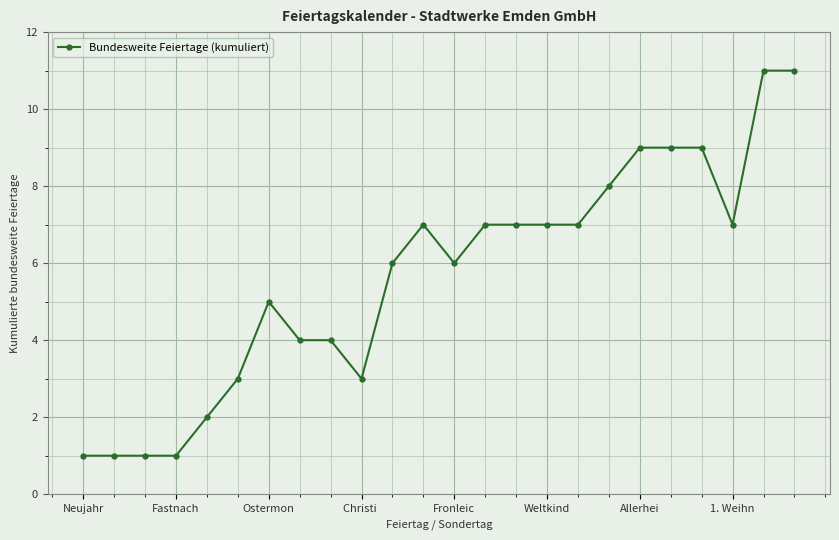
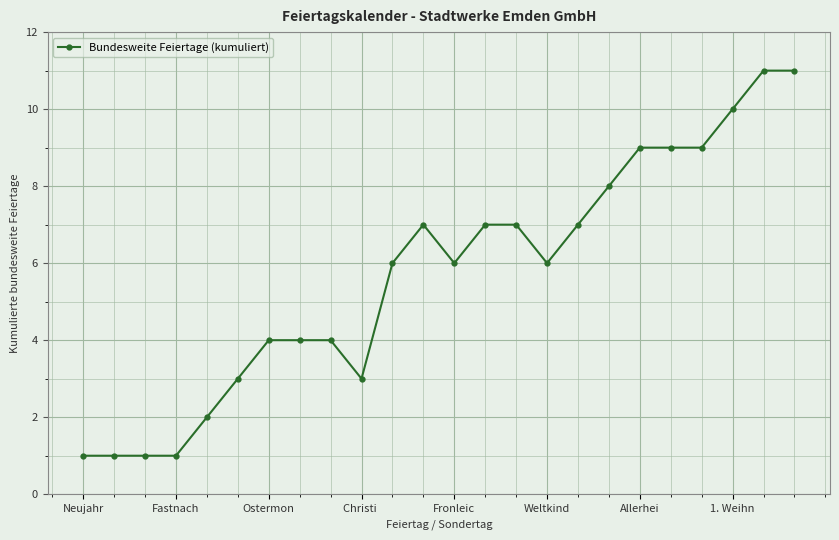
Ostermon: 5 -> 4
Weltkind: 7 -> 6
1. Weihn: 7 -> 10
